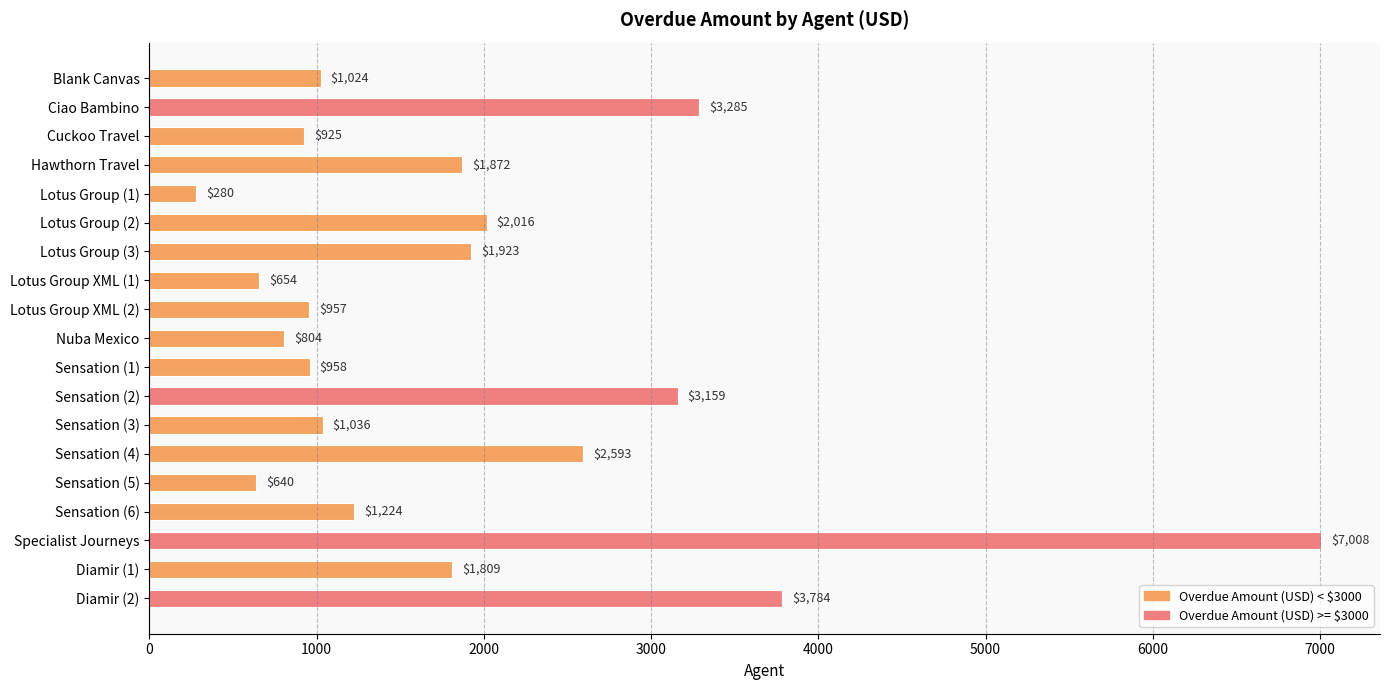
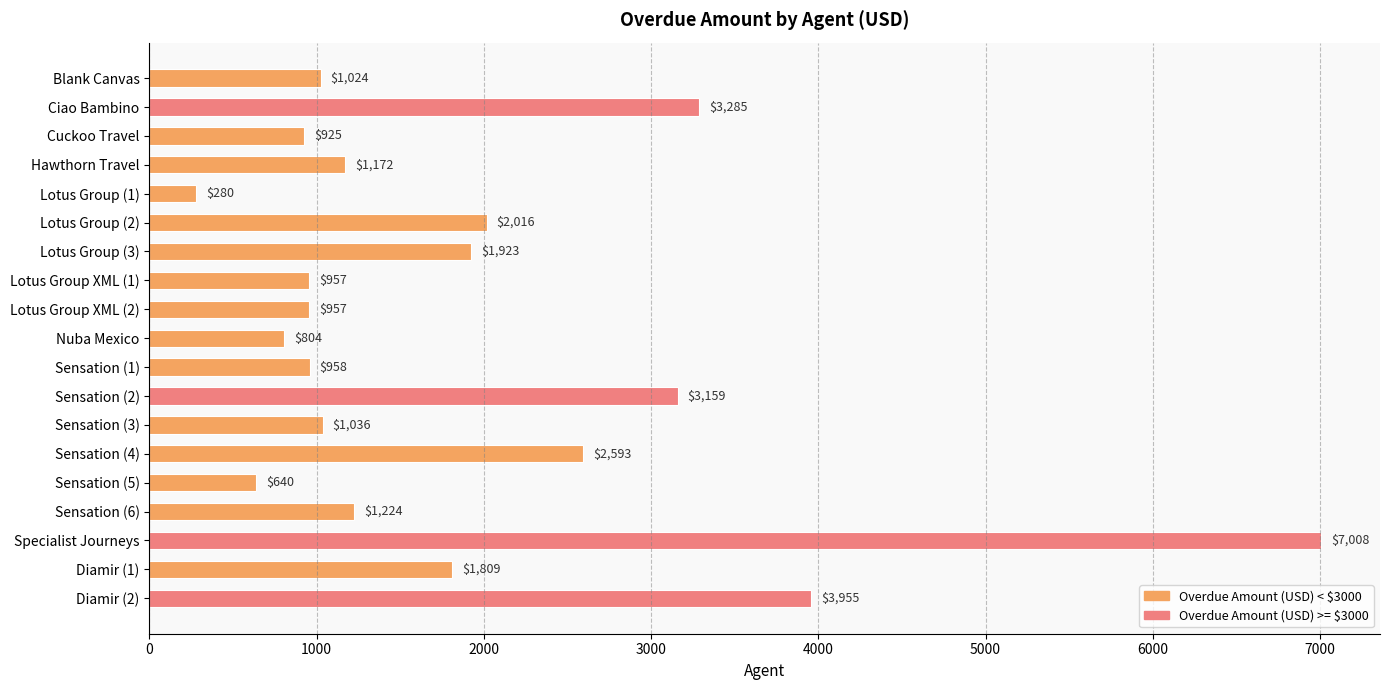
Hawthorn Travel: $1,872 -> $1,172
Lotus Group XML (1): $654 -> $957
Diamir (2): $3,784 -> $3,955
